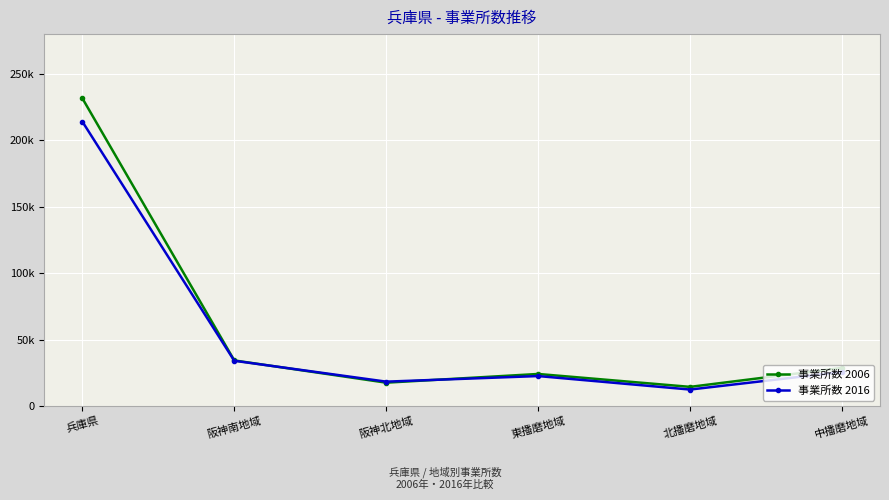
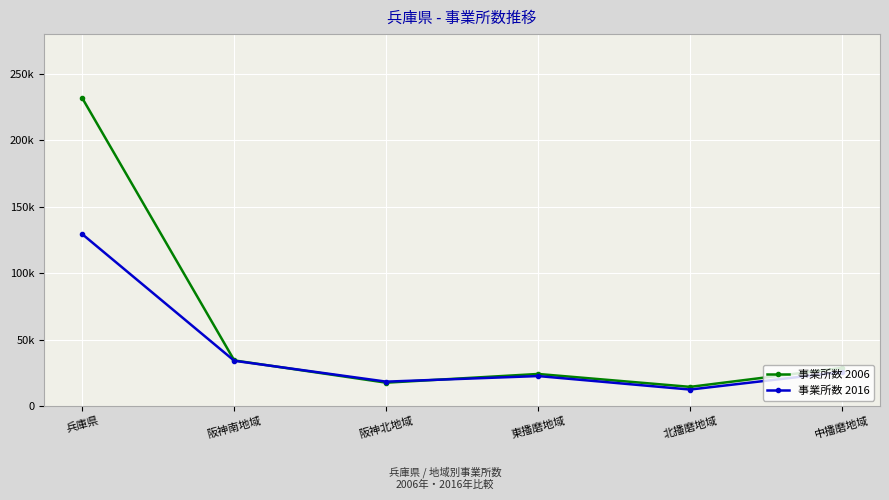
事業所数 2016, 兵庫県: 214000 -> 129000
